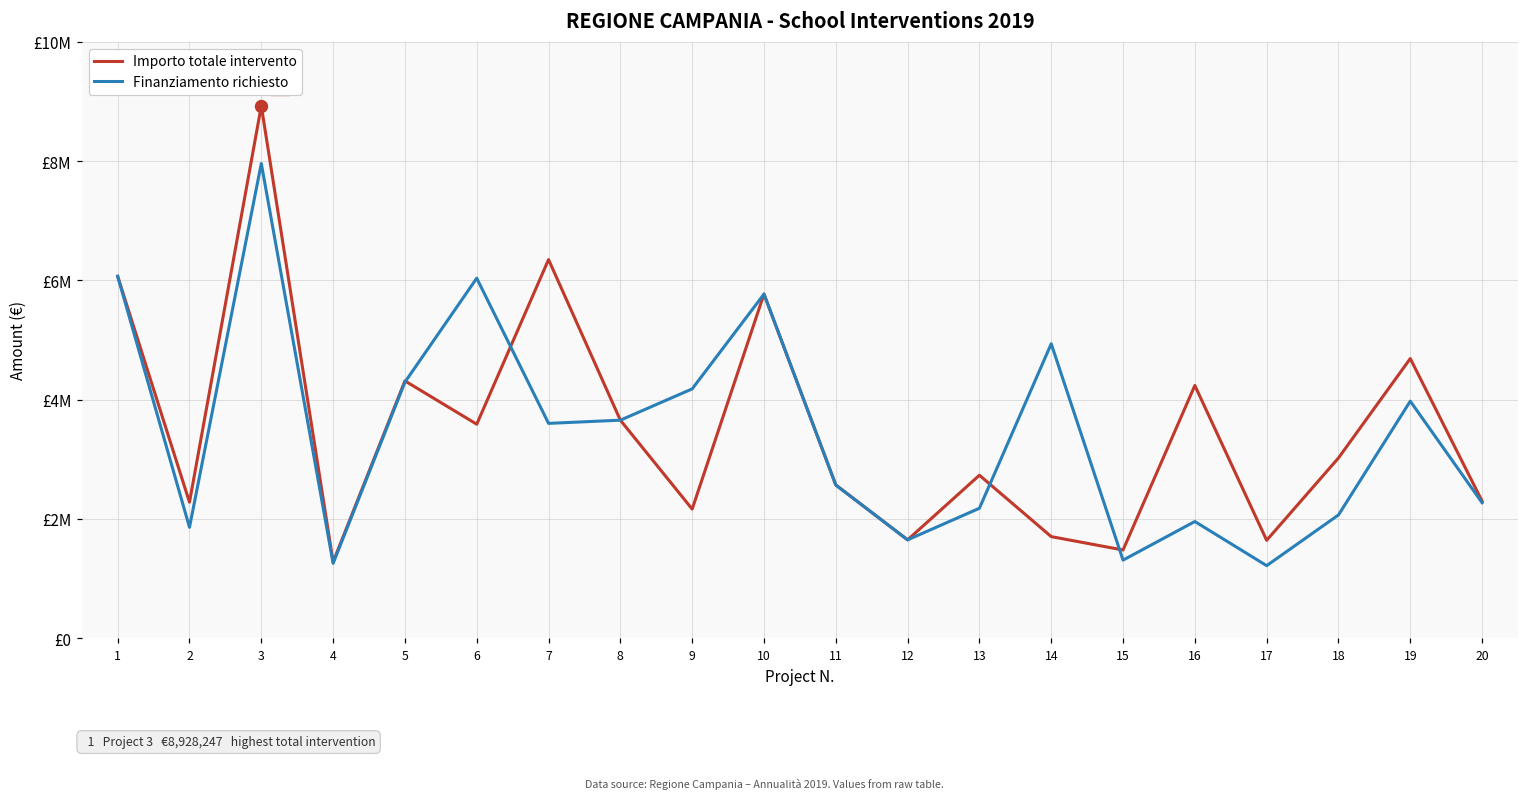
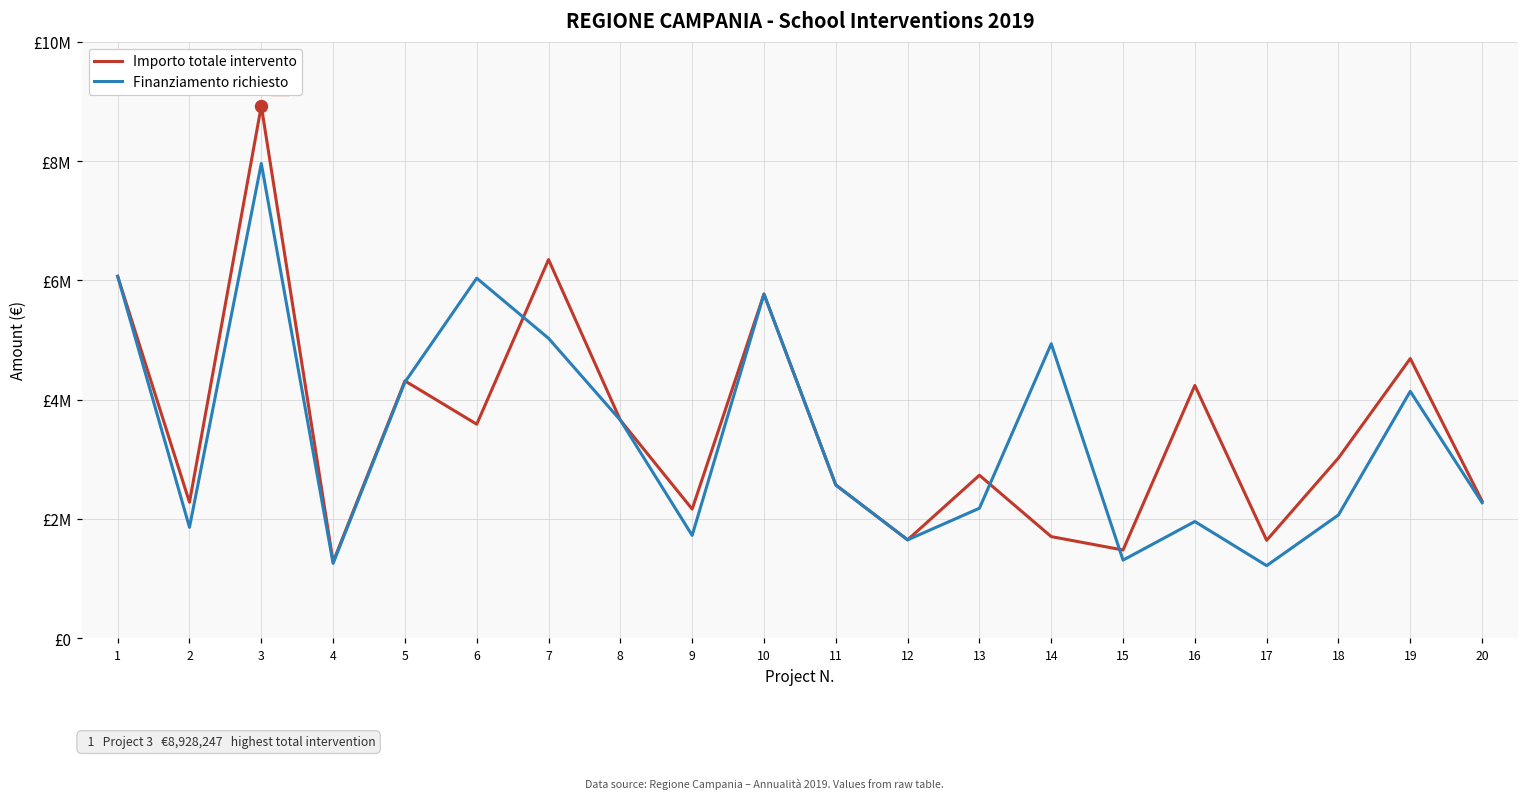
Finanziamento richiesto, 7: £3600000 -> £5000000
Finanziamento richiesto, 9: £4200000 -> £1700000
Finanziamento richiesto, 19: £4000000 -> £4100000
